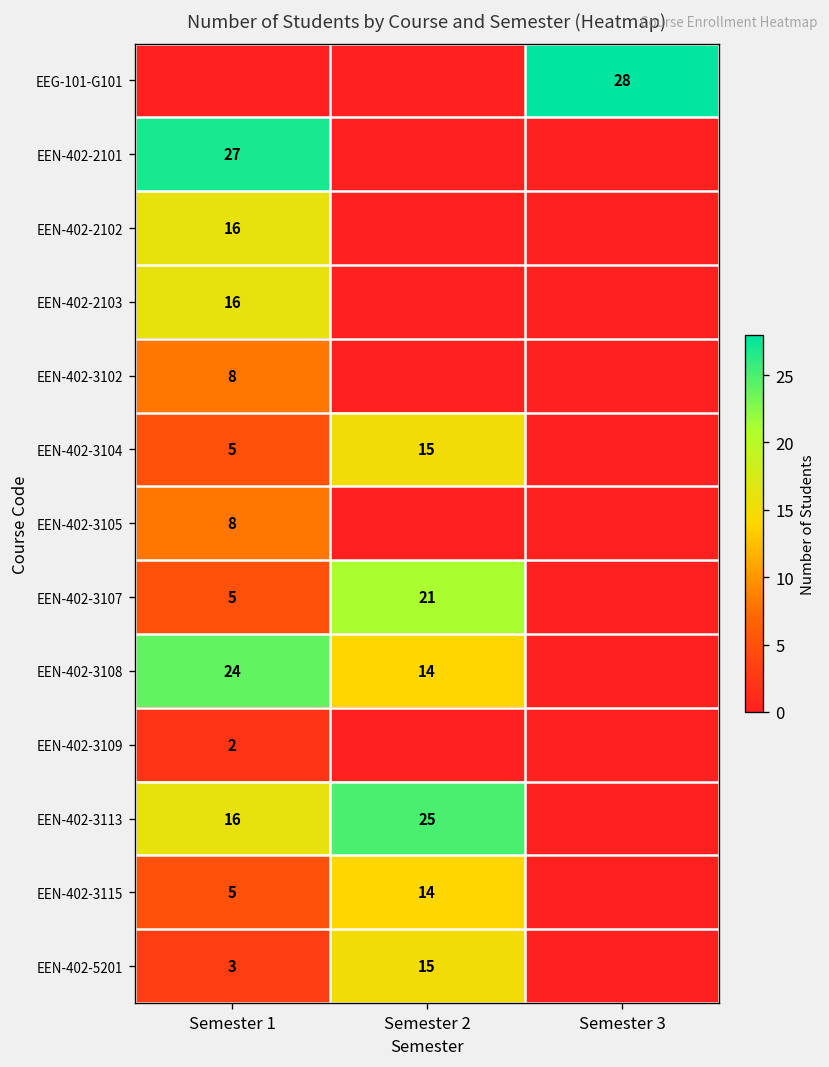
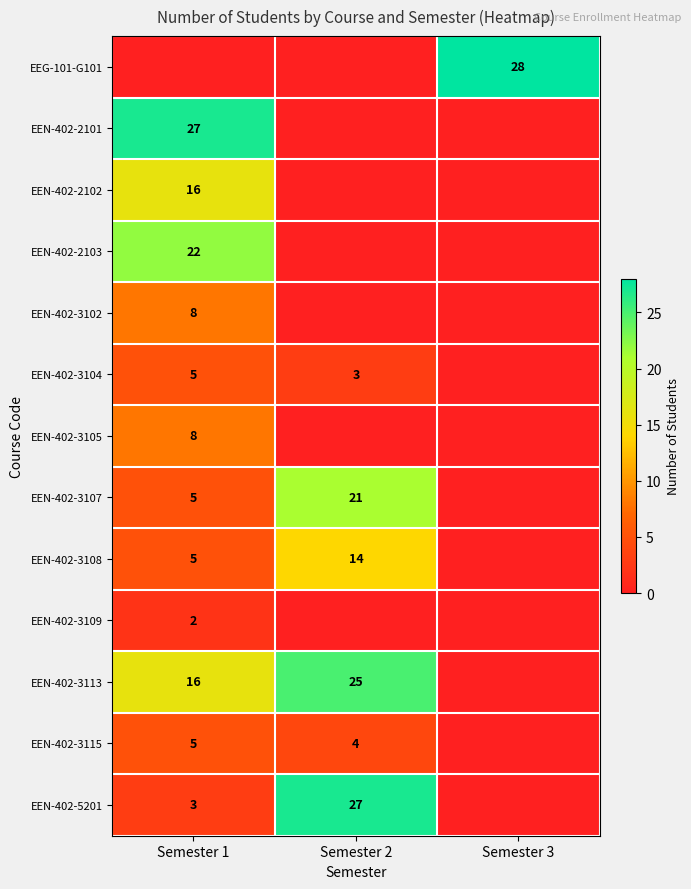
EEN-402-2103, Semester 1: 16 -> 22
EEN-402-3104, Semester 2: 15 -> 3
EEN-402-3108, Semester 1: 24 -> 5
EEN-402-3115, Semester 2: 14 -> 4
EEN-402-5201, Semester 2: 15 -> 27
